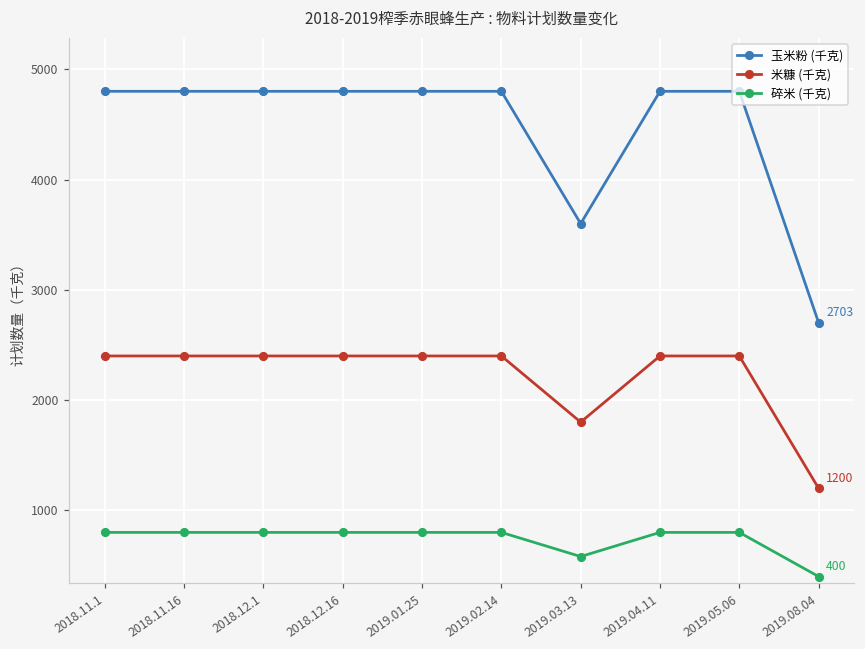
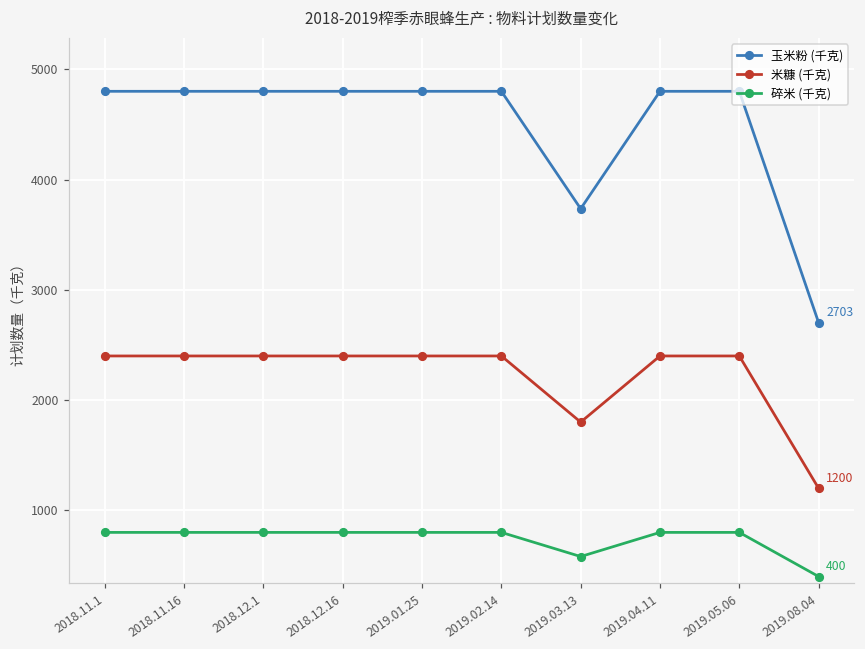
玉米粉 (千克), 2019.03.13: 3600 -> 3740
